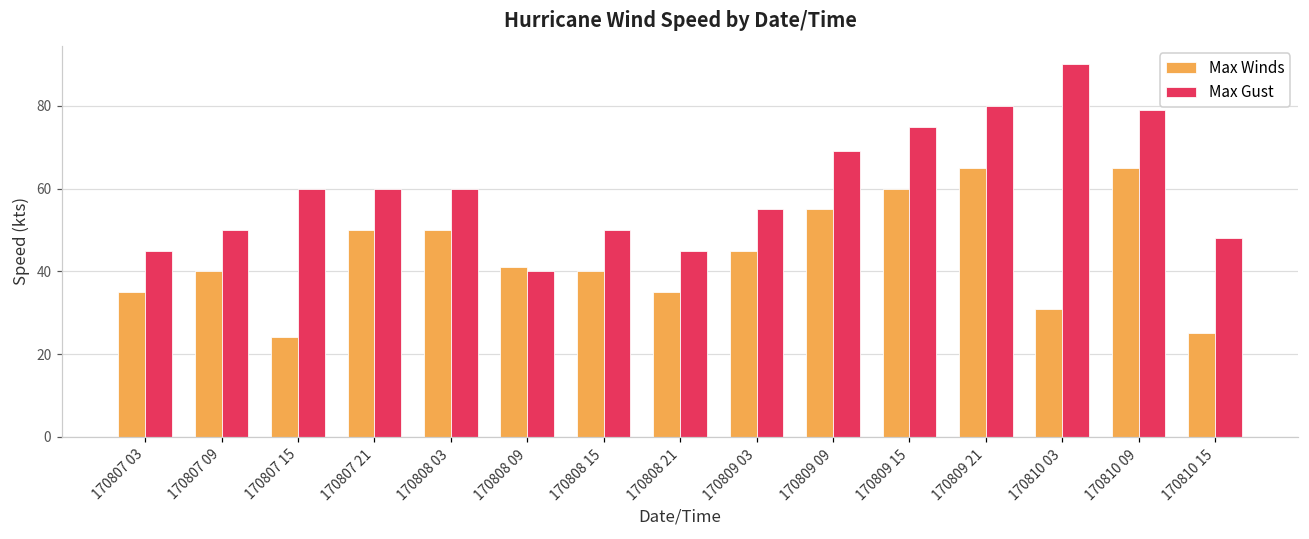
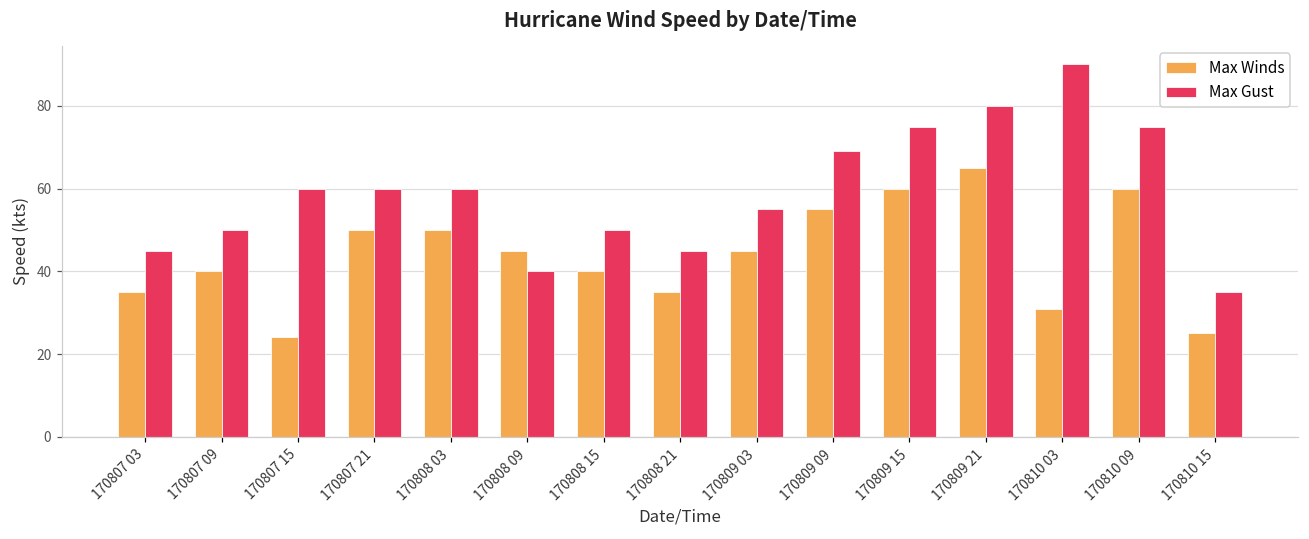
Max Winds, 170808 09: 41 -> 45
Max Winds, 170810 09: 65 -> 60
Max Gust, 170810 09: 79 -> 75
Max Gust, 170810 15: 48 -> 35
